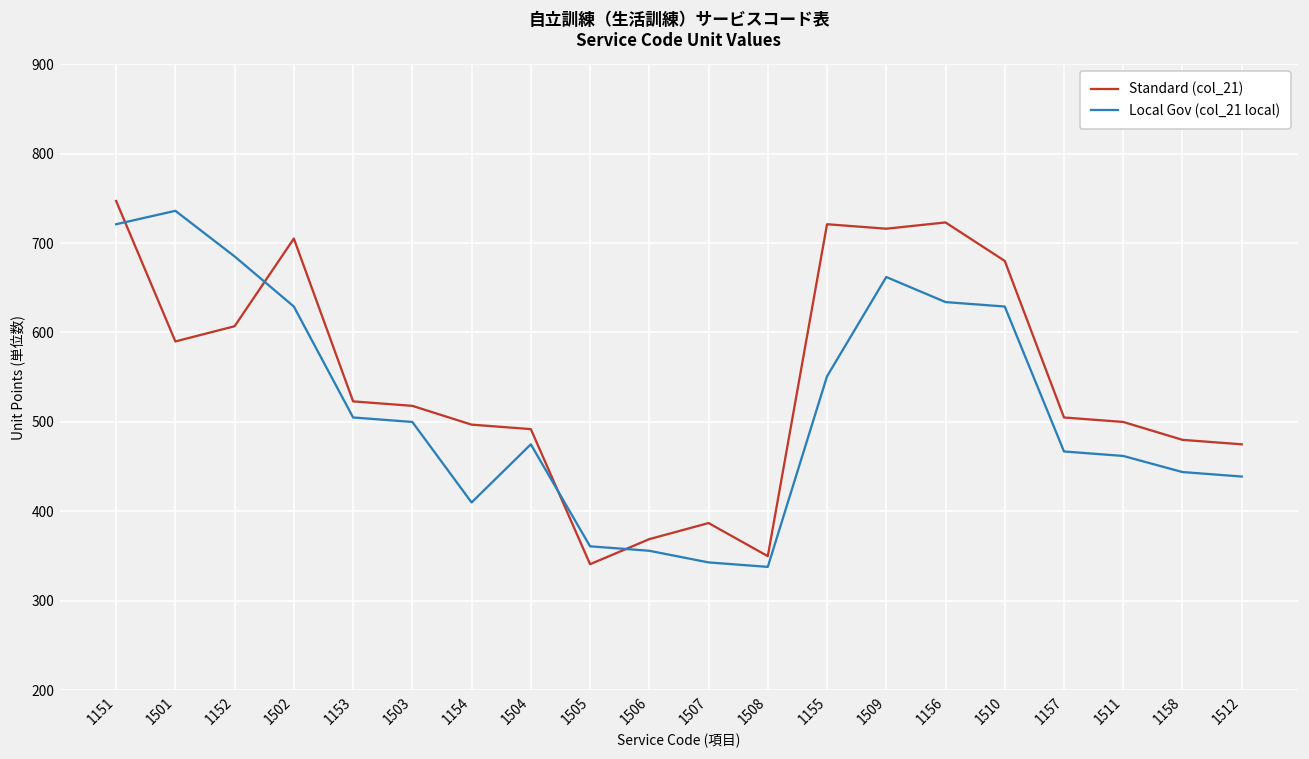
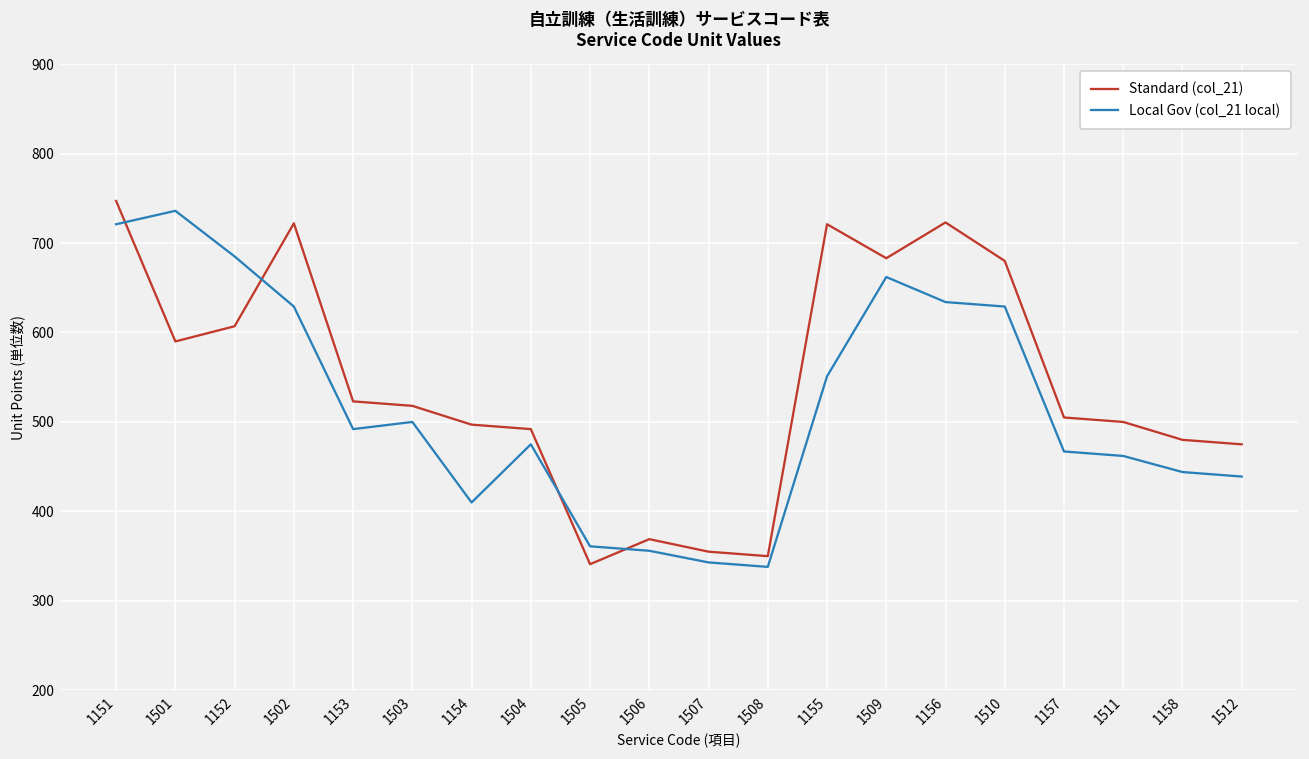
Standard (col_21), 1502: 710 -> 720
Local Gov (col_21 local), 1153: 510 -> 490
Standard (col_21), 1507: 390 -> 360
Standard (col_21), 1509: 720 -> 680
